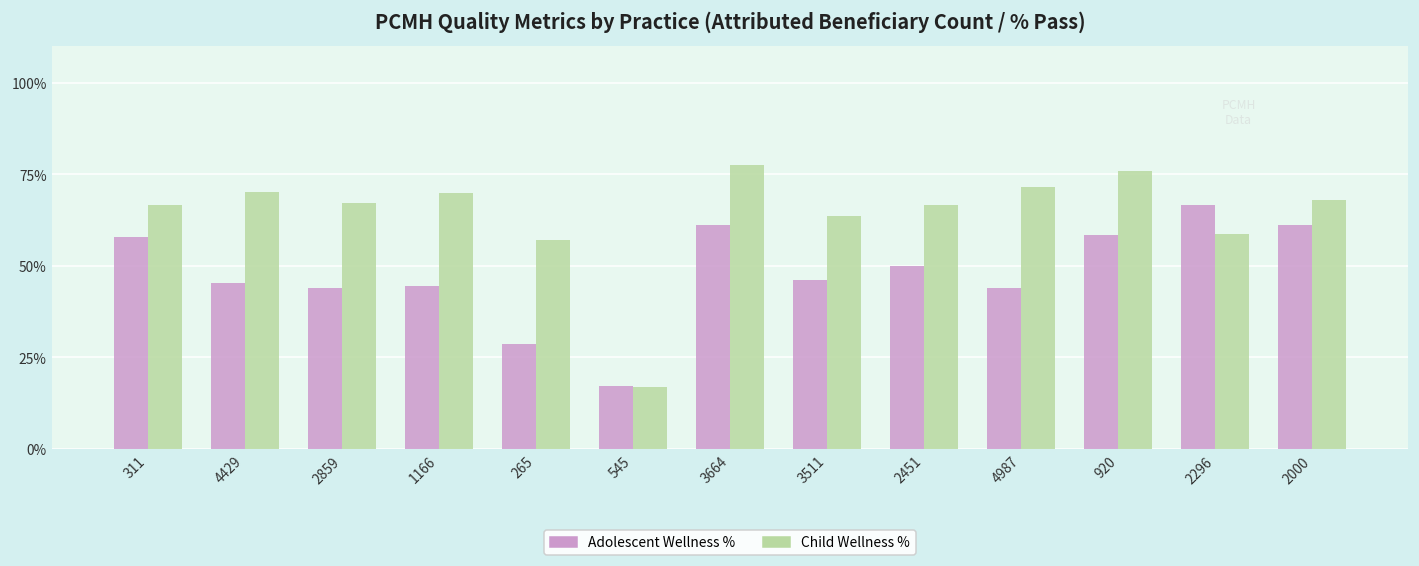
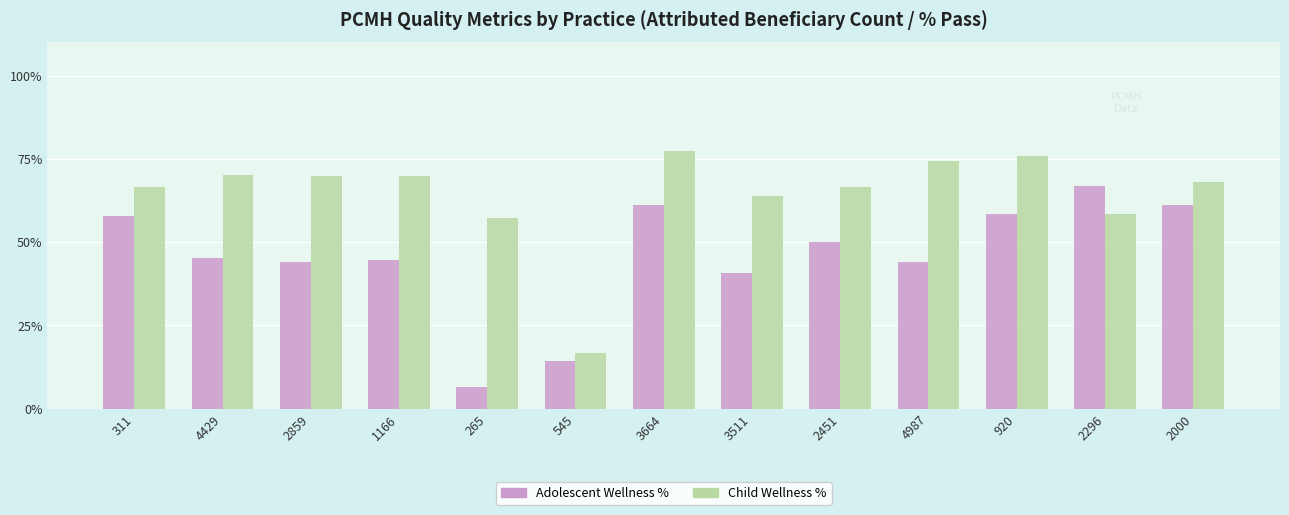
Child Wellness %, 2859: 67% -> 70%
Adolescent Wellness %, 265: 29% -> 6%
Adolescent Wellness %, 545: 17% -> 14%
Adolescent Wellness %, 3511: 46% -> 41%
Child Wellness %, 4987: 72% -> 75%
